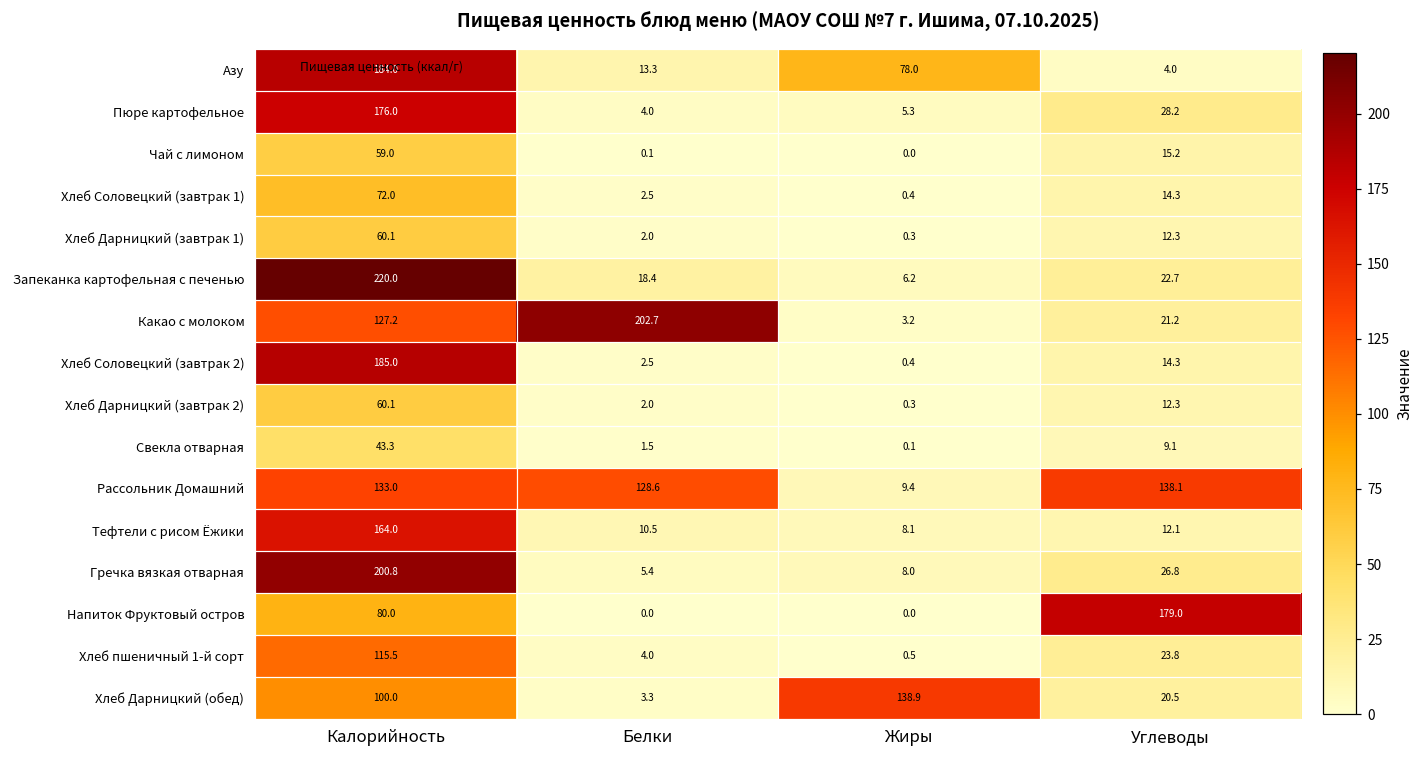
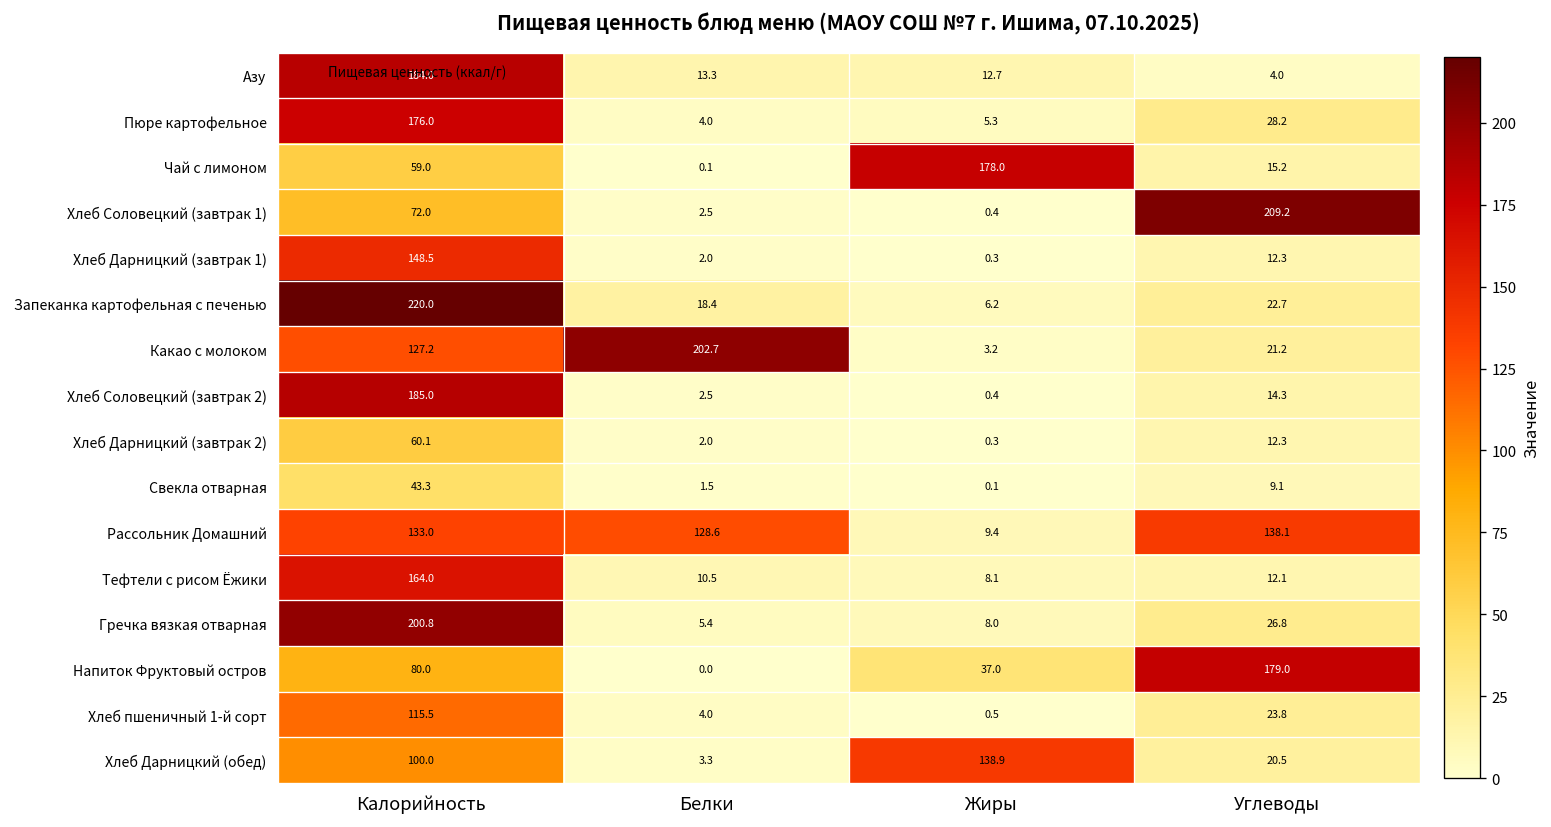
Азу, Жиры: 78.0 -> 12.7
Чай с лимоном, Жиры: 0.0 -> 178.0
Хлеб Соловецкий (завтрак 1), Углеводы: 14.3 -> 209.2
Хлеб Дарницкий (завтрак 1), Калорийность: 60.1 -> 148.5
Напиток Фруктовый остров, Жиры: 0.0 -> 37.0
